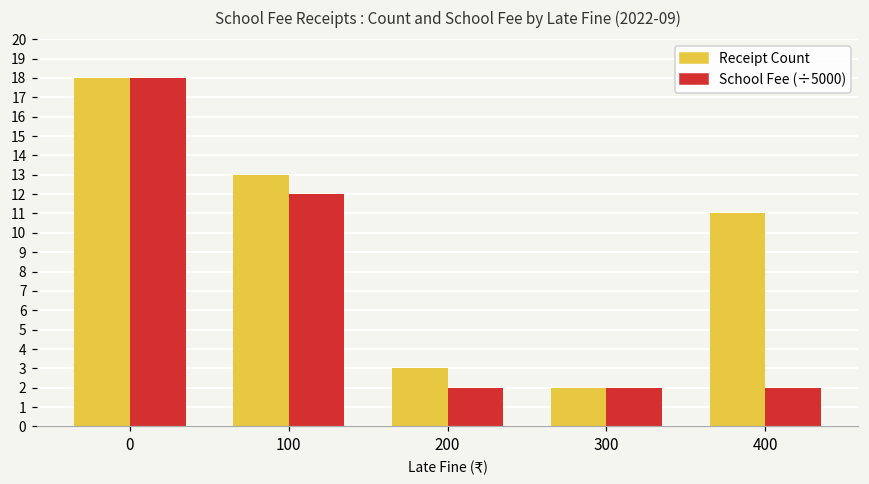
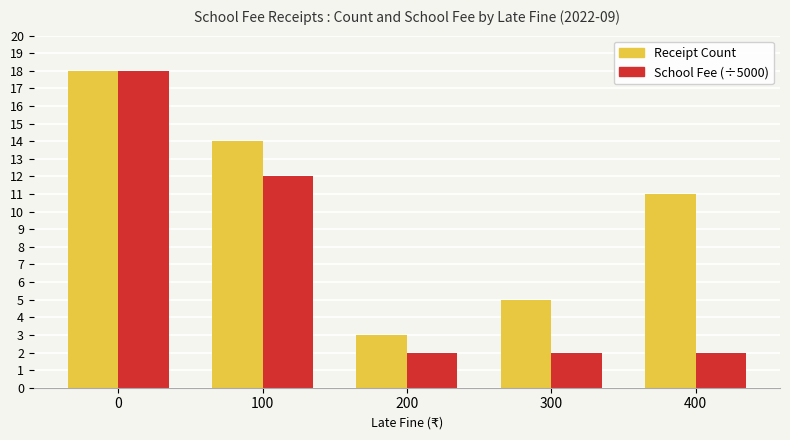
Receipt Count, 100: 13 -> 14
Receipt Count, 300: 2 -> 5
